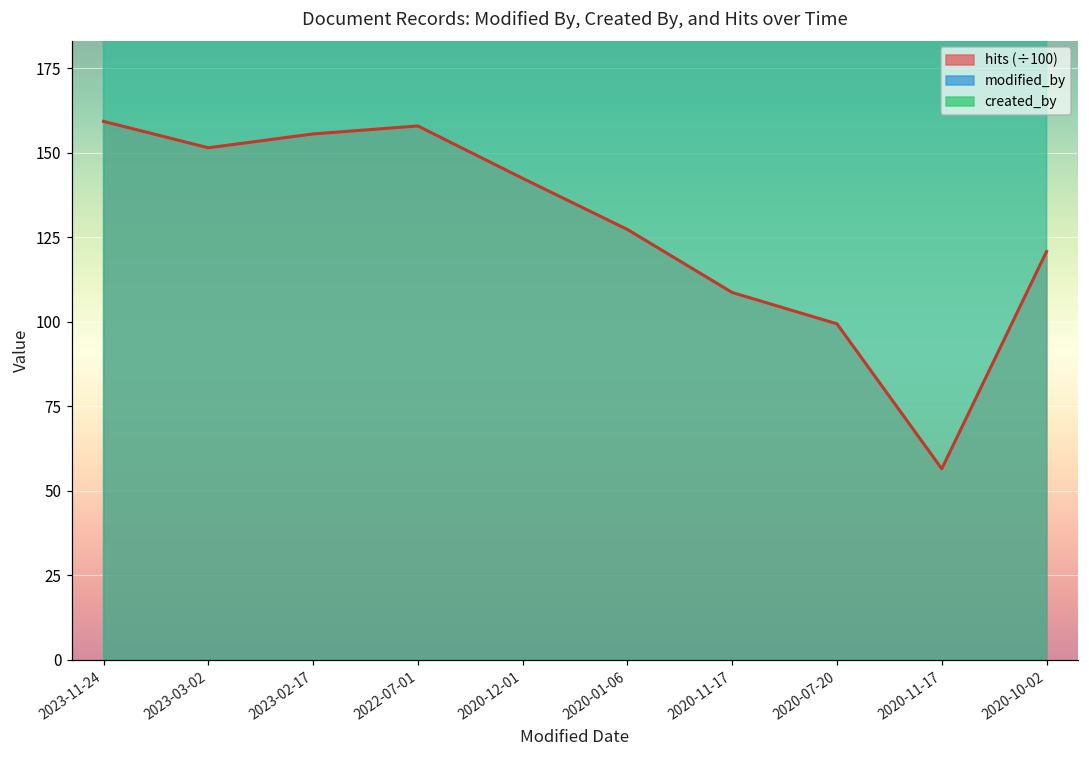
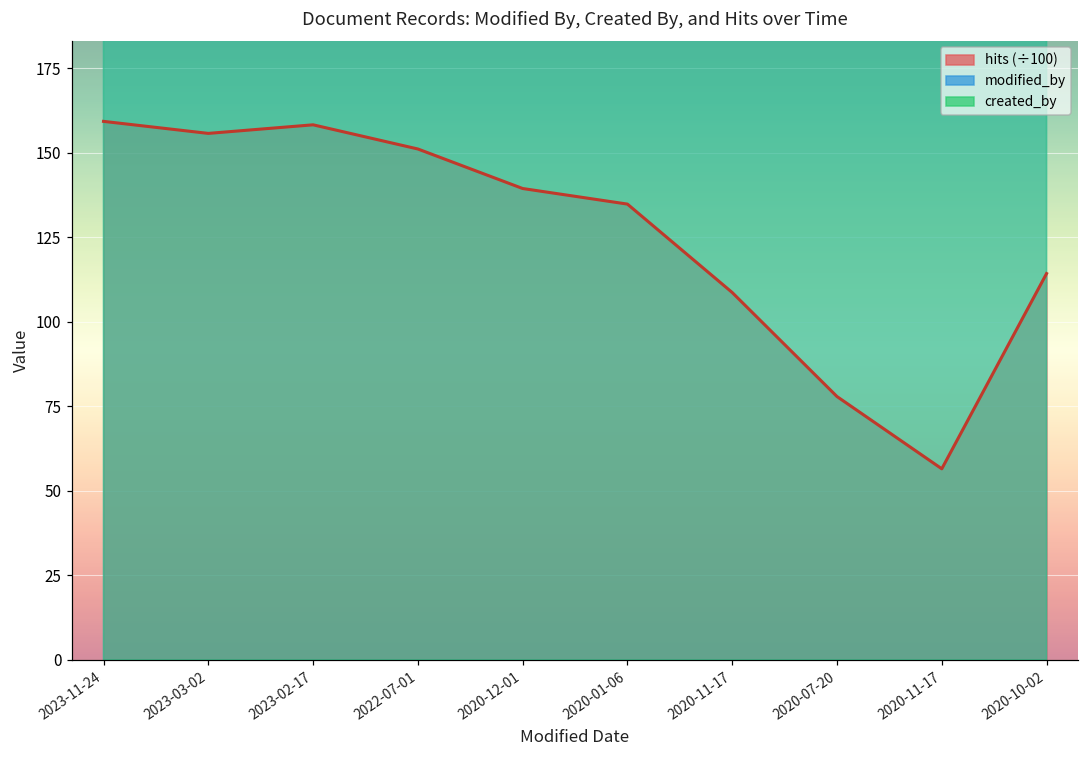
hits (÷100), 2023-03-02: 151 -> 156
hits (÷100), 2023-02-17: 156 -> 158
hits (÷100), 2022-07-01: 158 -> 151
hits (÷100), 2020-12-01: 142 -> 139
hits (÷100), 2020-01-06: 127 -> 135
hits (÷100), 2020-07-20: 99 -> 78
hits (÷100), 2020-10-02: 121 -> 114
